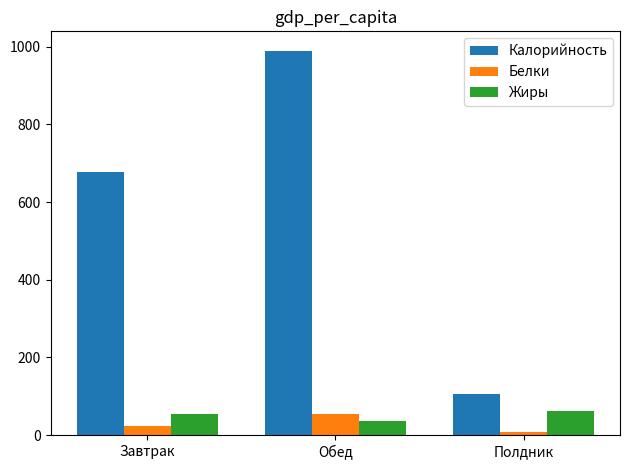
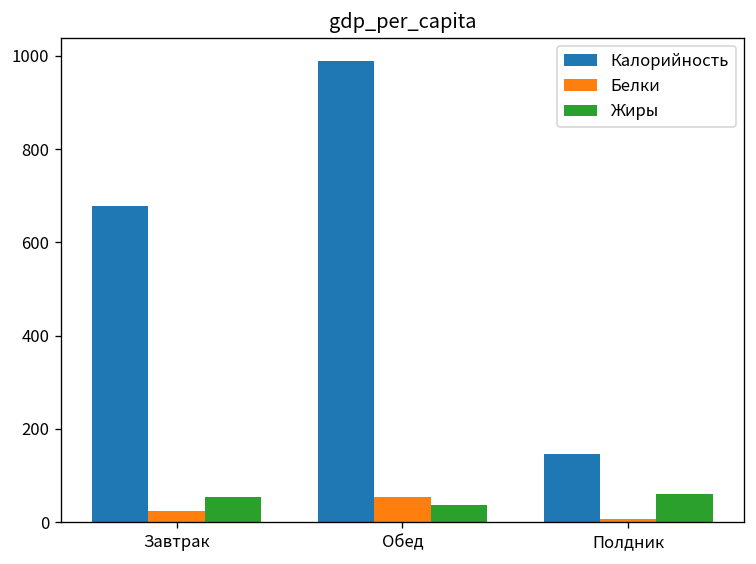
Калорийность, Полдник: 110 -> 150
